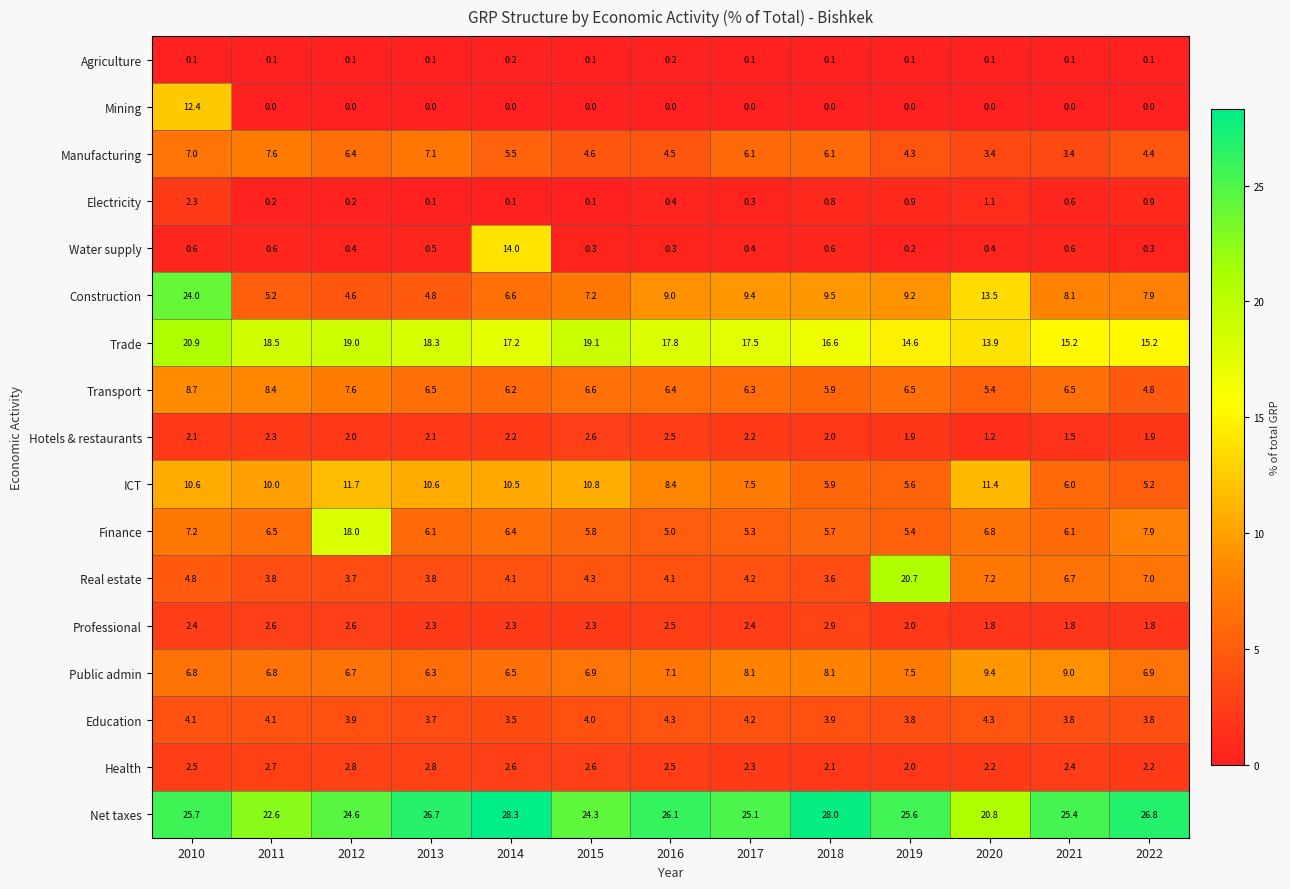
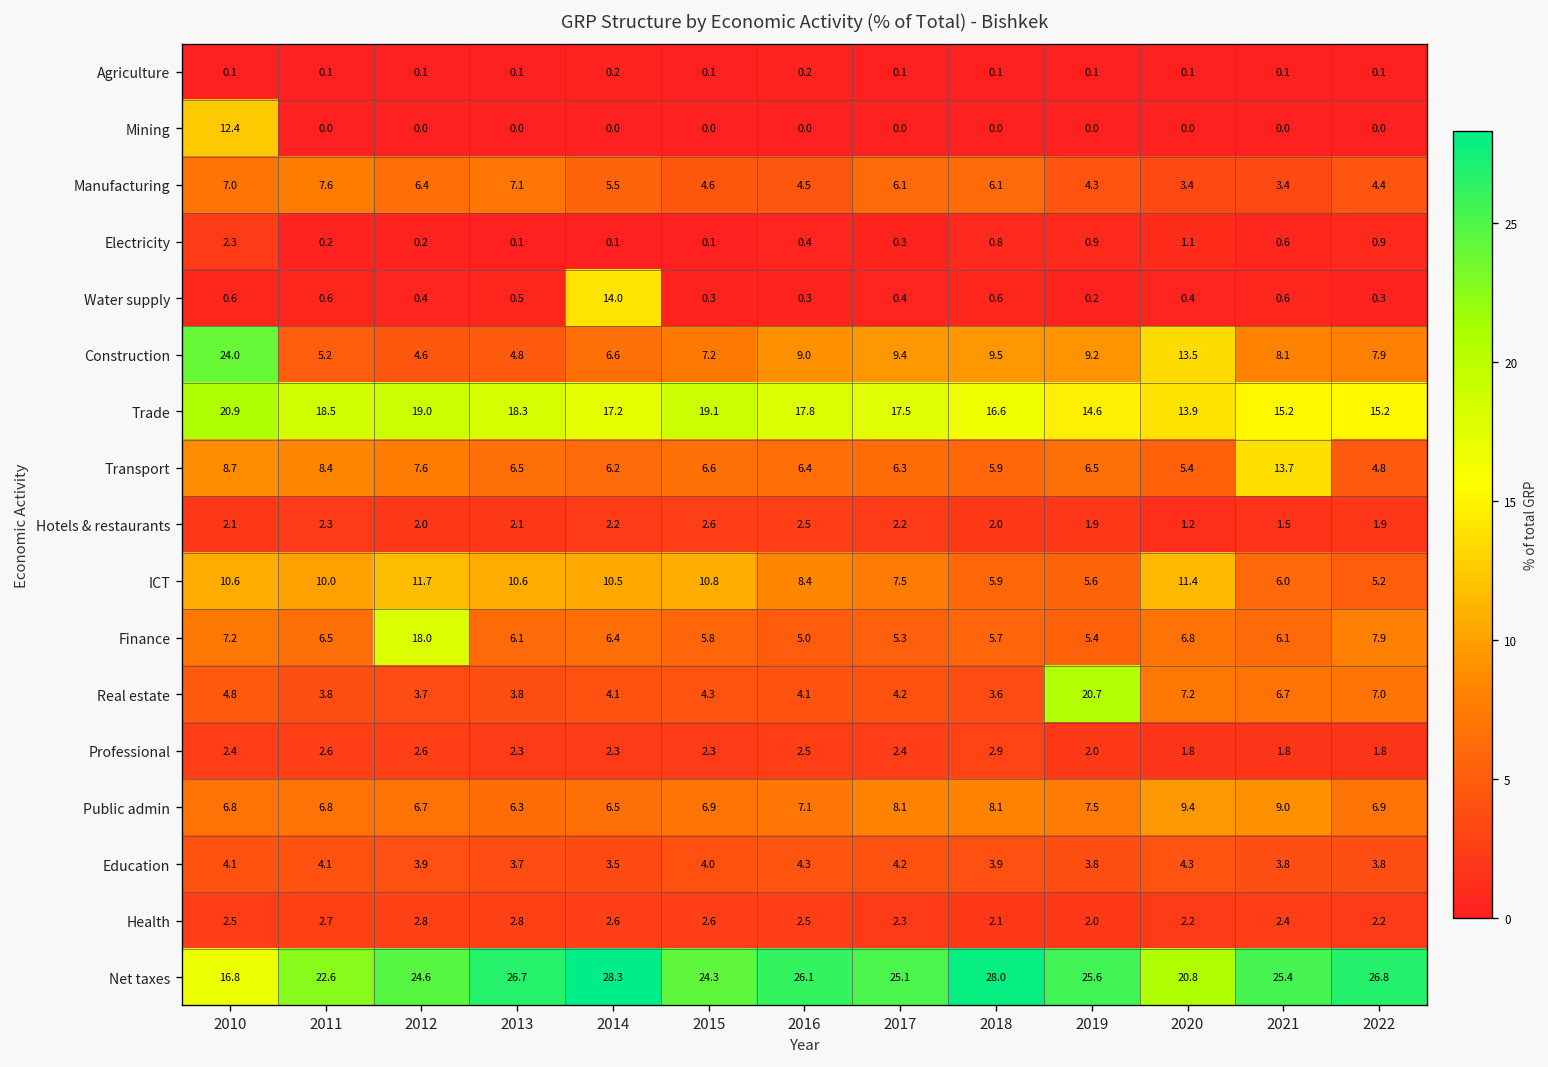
Transport, 2021: 6.5 -> 13.7
Net taxes, 2010: 25.7 -> 16.8
